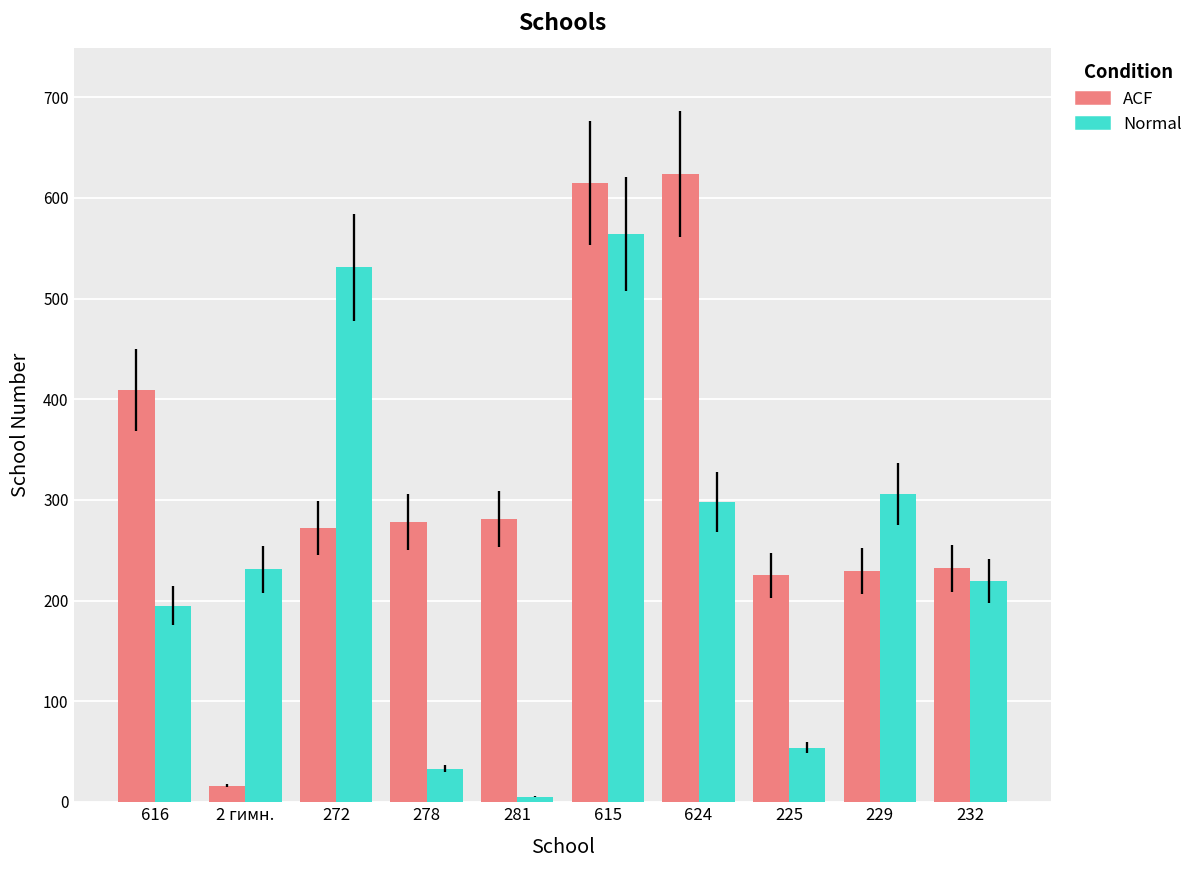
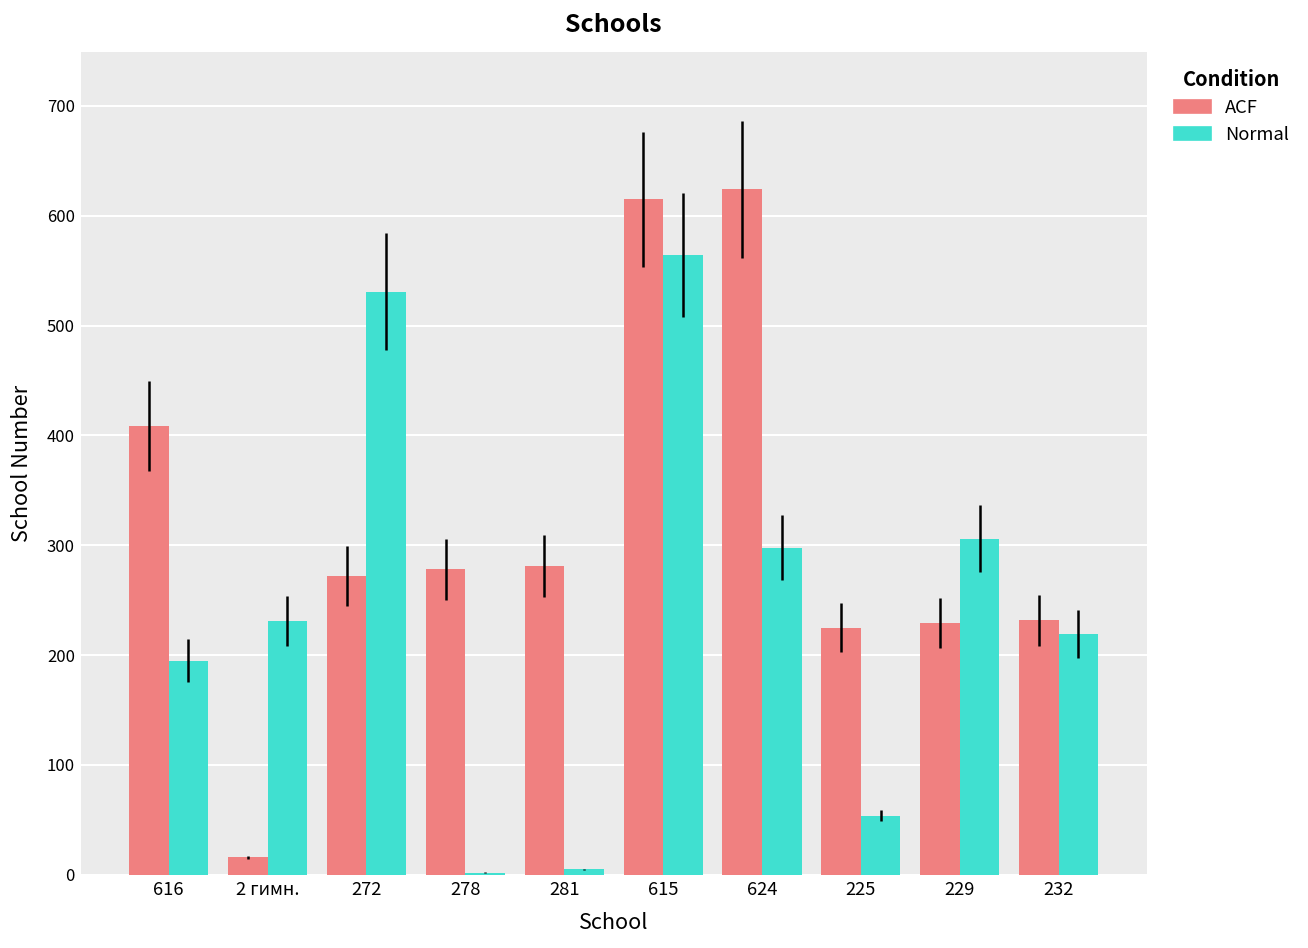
Normal, 278: 30 -> 0
